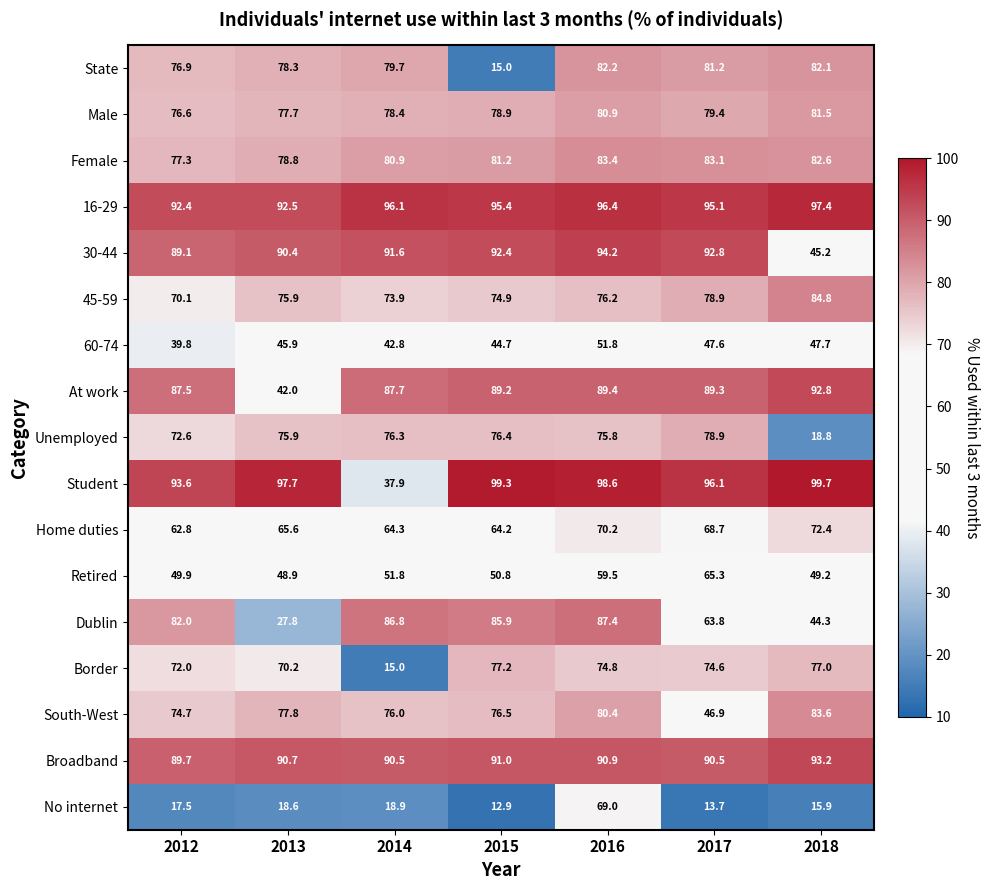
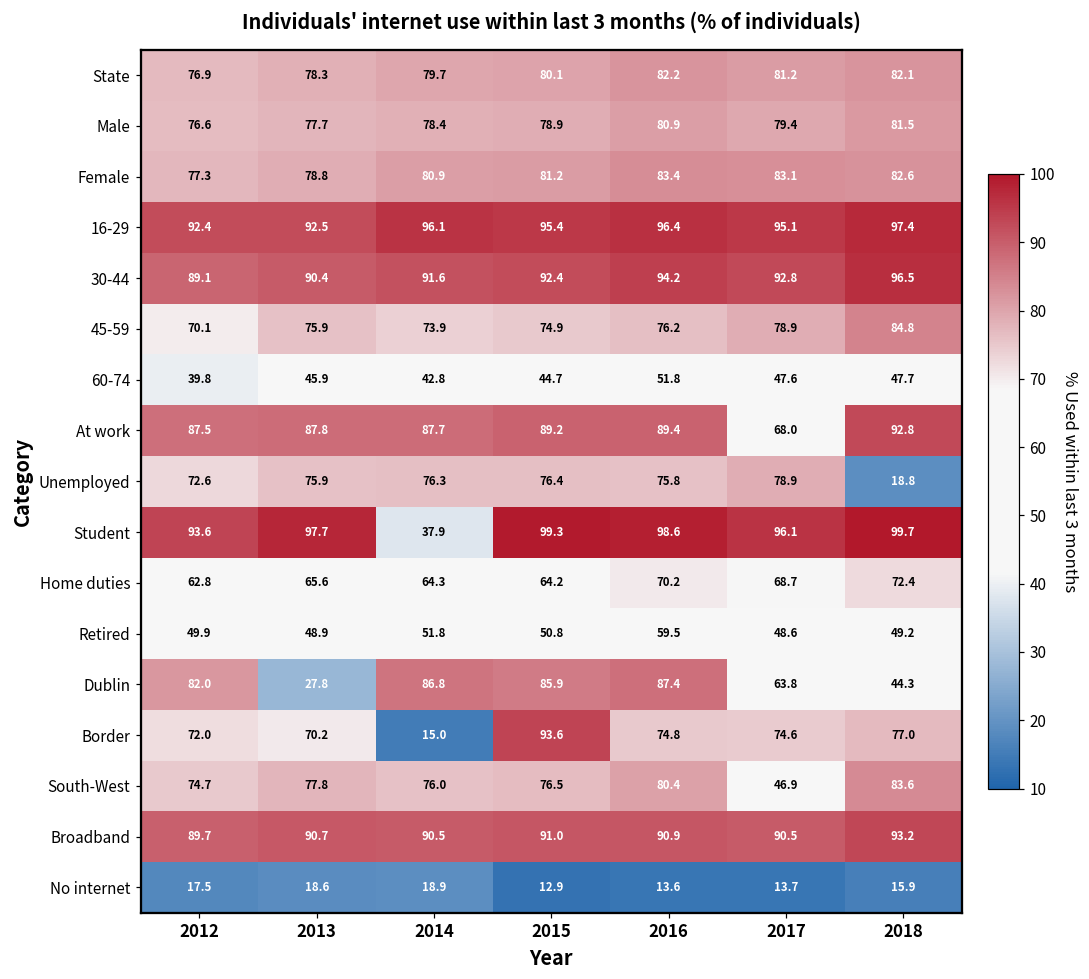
State, 2015: 15.0 -> 80.1
30-44, 2018: 45.2 -> 96.5
At work, 2013: 42.0 -> 87.8
At work, 2017: 89.3 -> 68.0
Retired, 2017: 65.3 -> 48.6
Border, 2015: 77.2 -> 93.6
No internet, 2016: 69.0 -> 13.6
